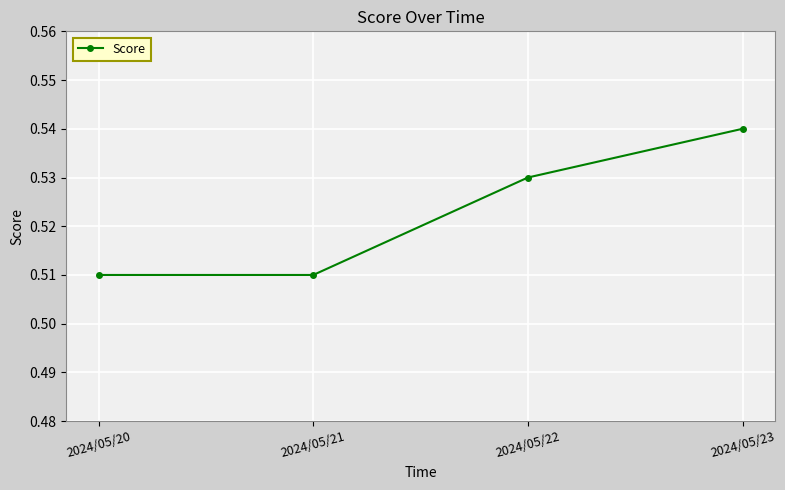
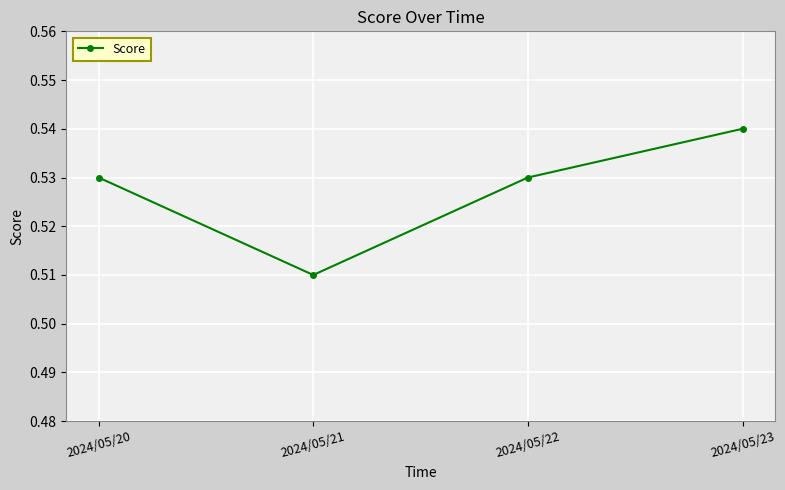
2024/05/20: 0.51 -> 0.53
